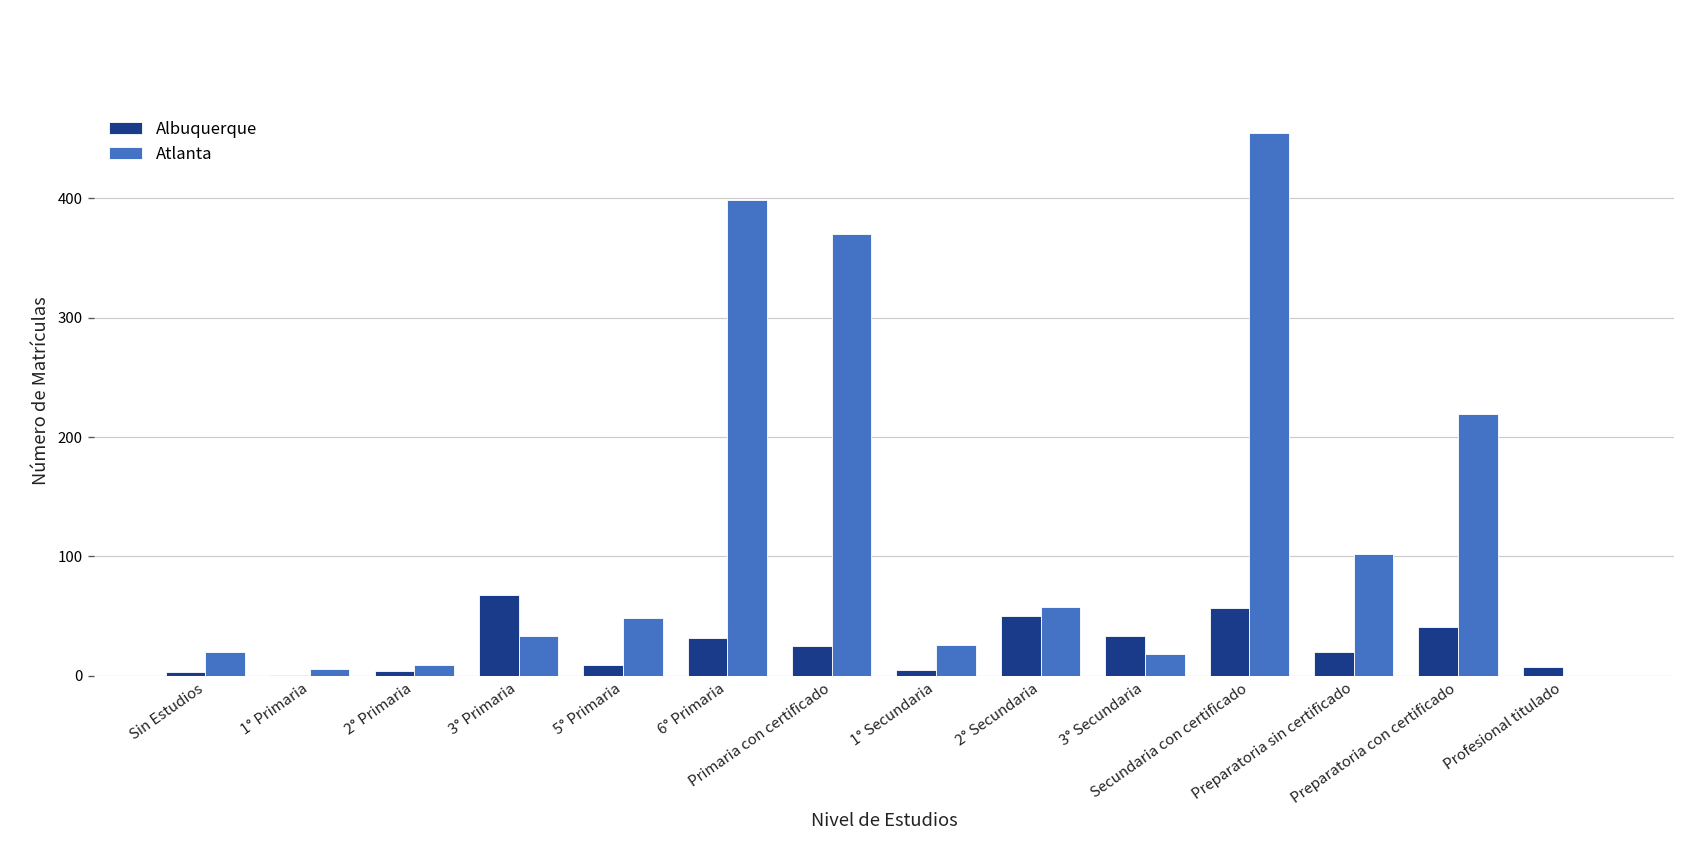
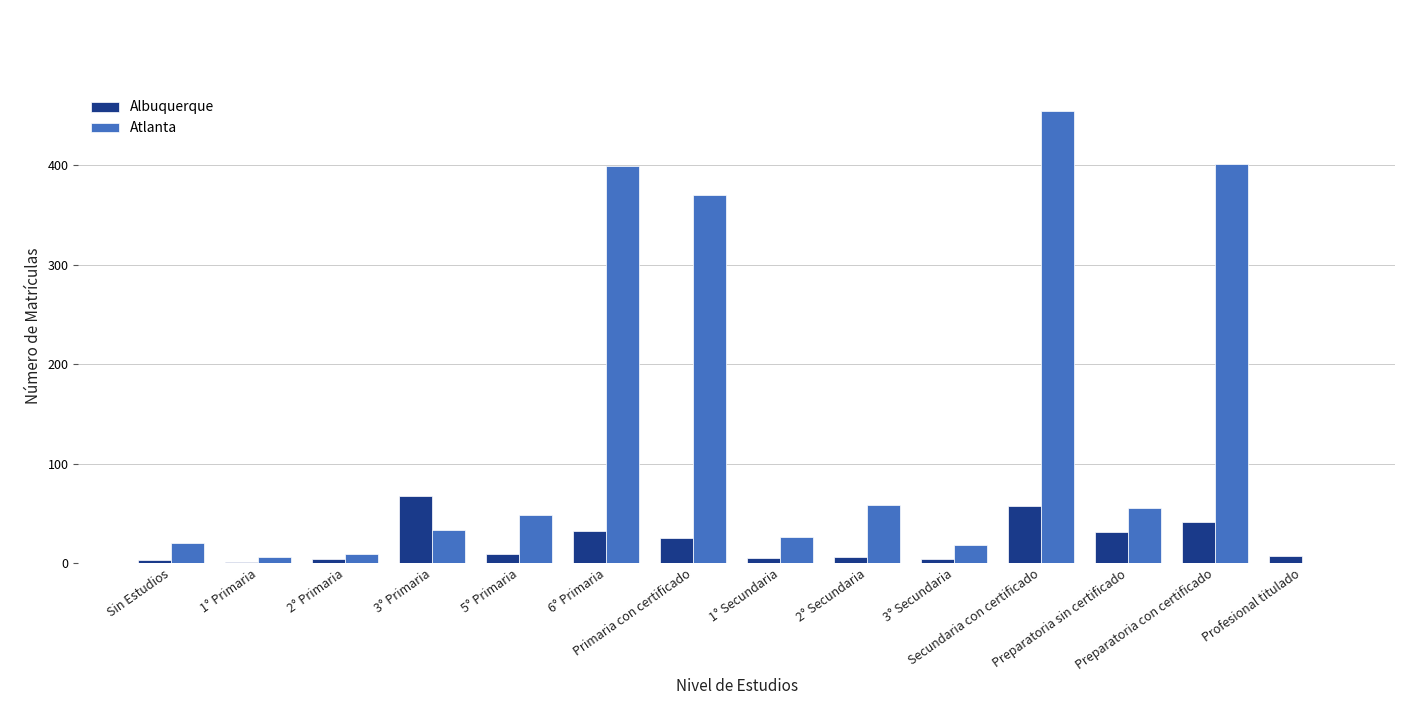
Albuquerque, 2° Secundaria: 50 -> 10
Albuquerque, 3° Secundaria: 30 -> 0
Albuquerque, Preparatoria sin certificado: 20 -> 30
Atlanta, Preparatoria sin certificado: 100 -> 60
Atlanta, Preparatoria con certificado: 220 -> 400
